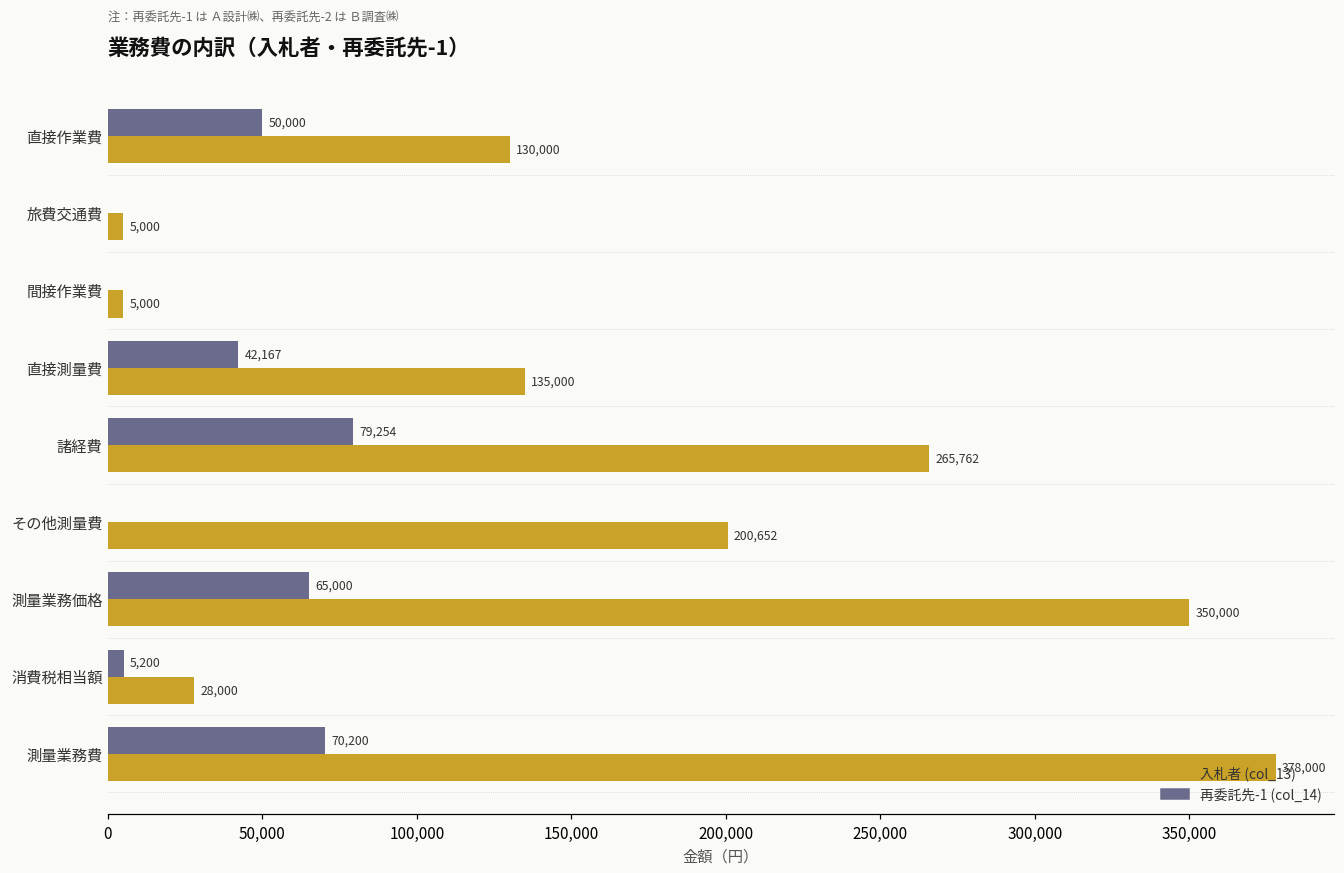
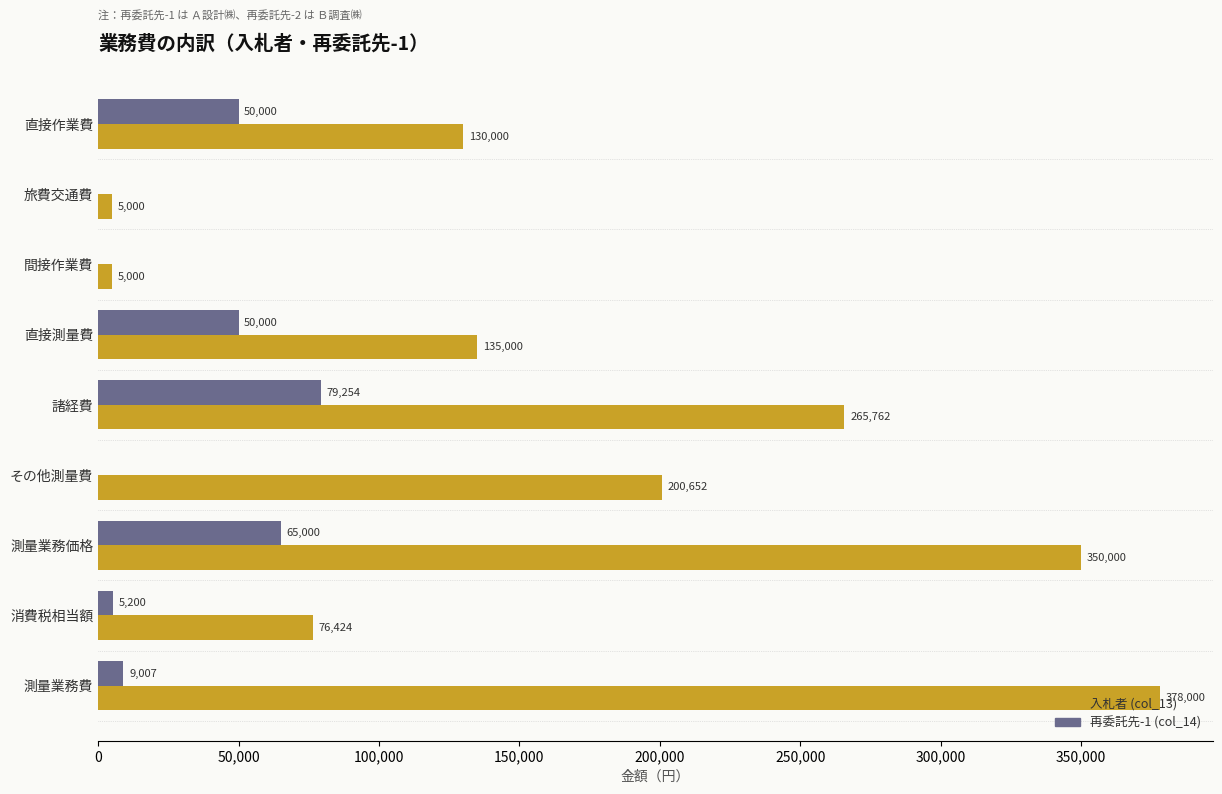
再委託先-1 (col_14), 直接測量費: 42,167 -> 50,000
入札者 (col_13), 消費税相当額: 28,000 -> 76,424
再委託先-1 (col_14), 測量業務費: 70,200 -> 9,007
